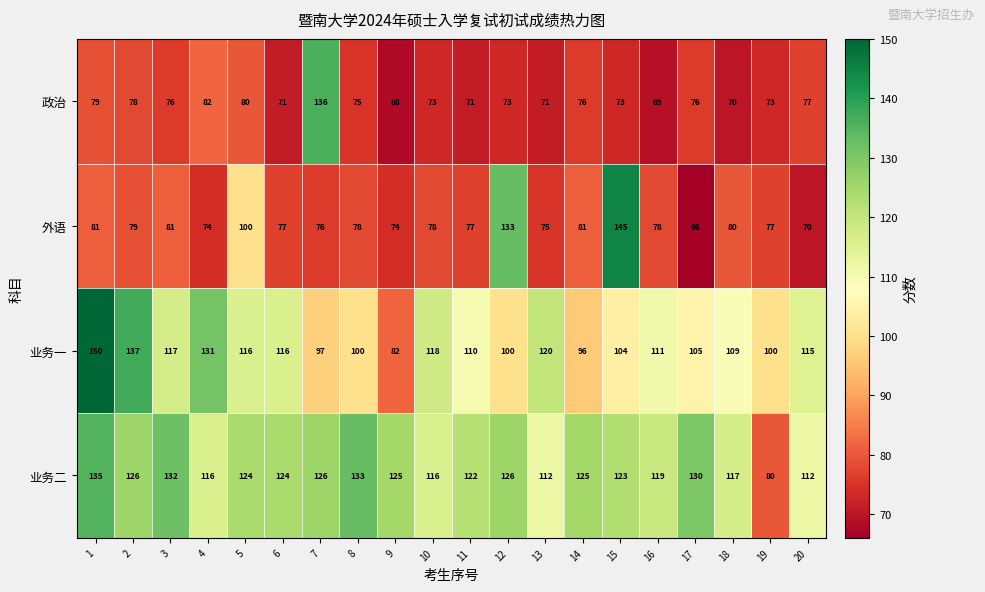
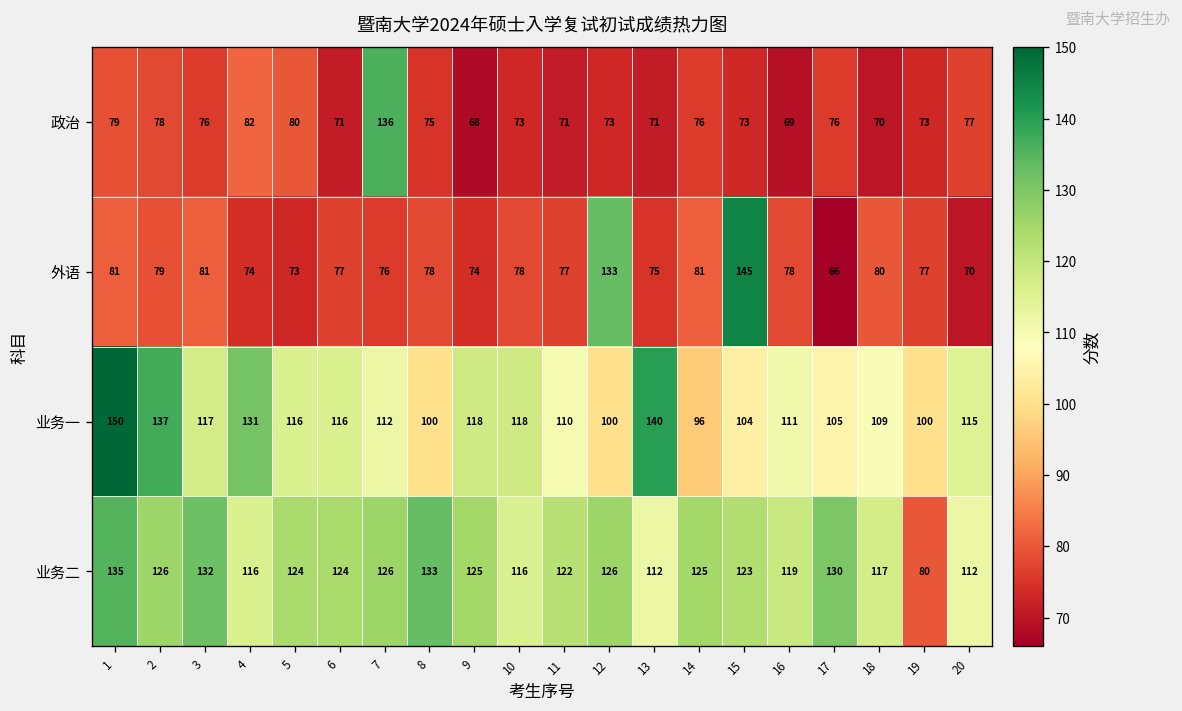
外语, 5: 100 -> 73
业务一, 7: 97 -> 112
业务一, 9: 82 -> 118
业务一, 13: 120 -> 140
